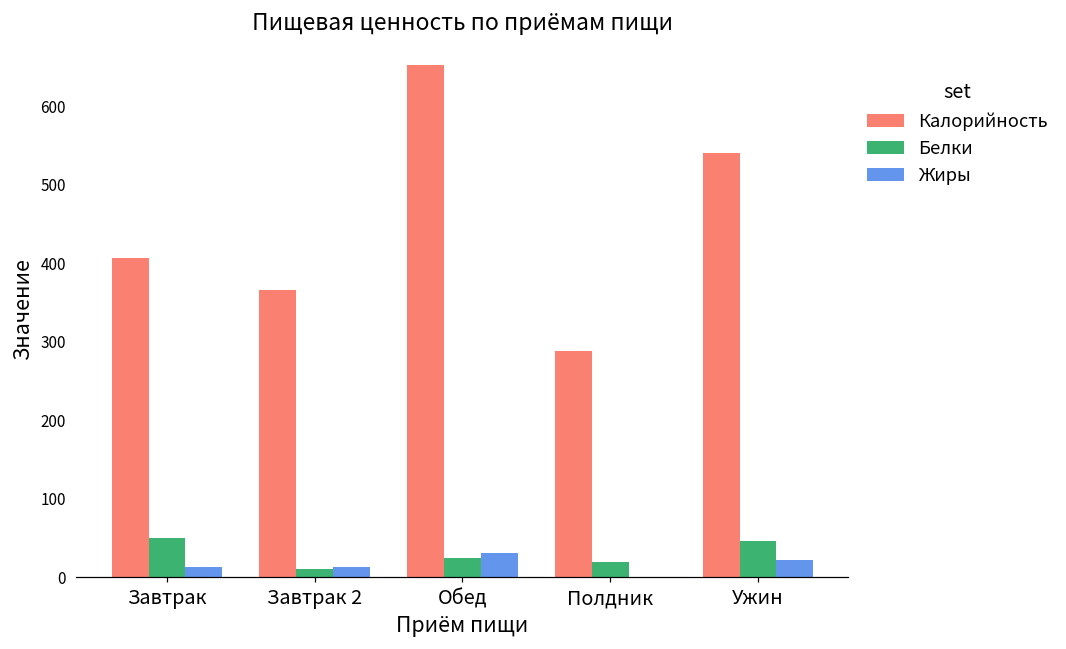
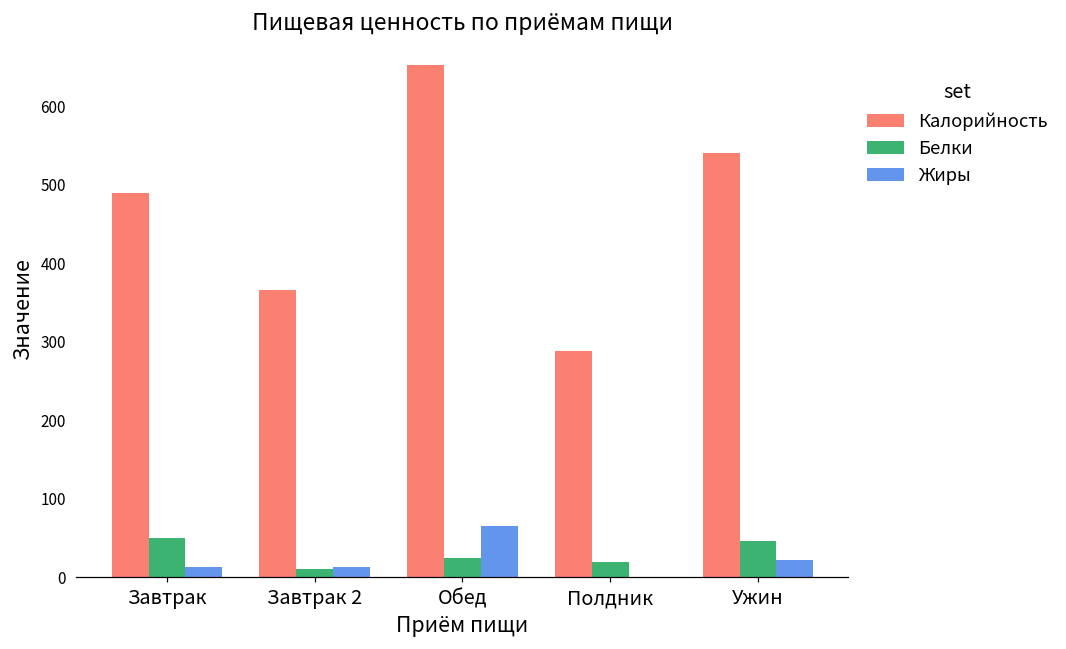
Калорийность, Завтрак: 410 -> 490
Жиры, Обед: 30 -> 60
